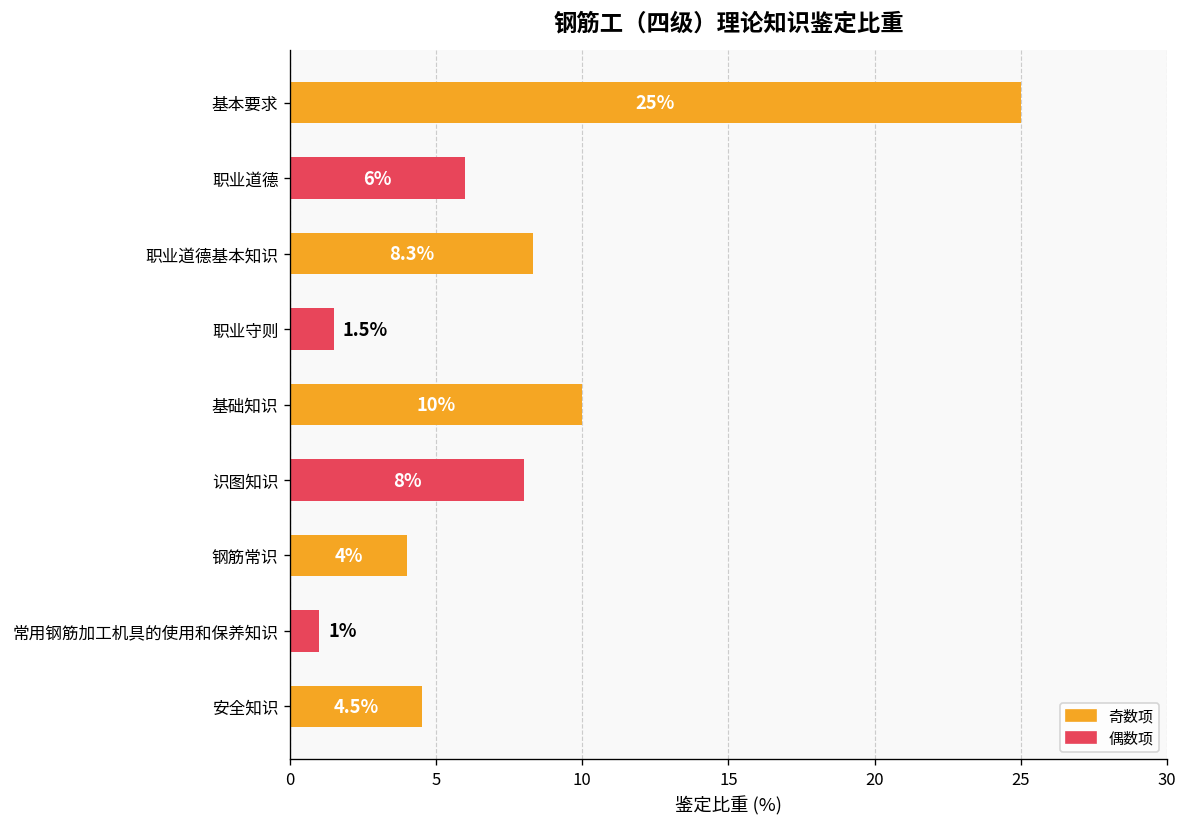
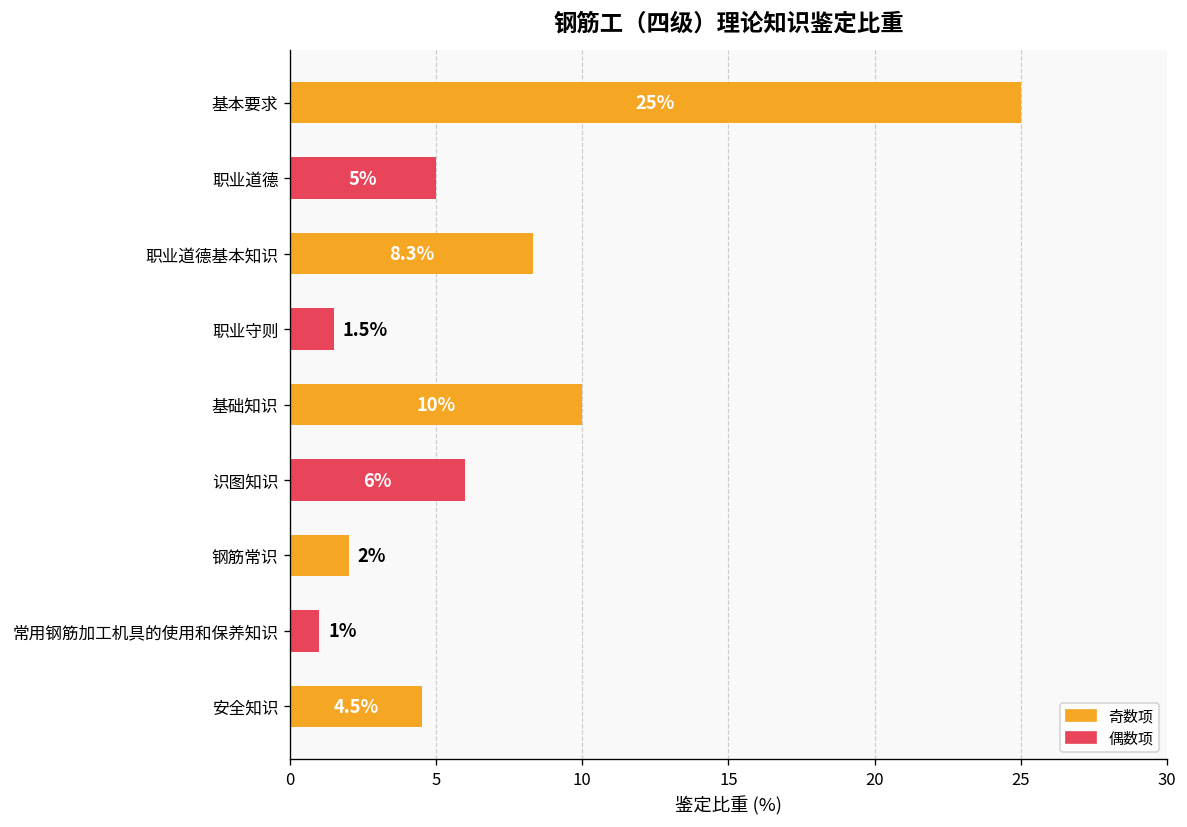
职业道德: 6% -> 5%
识图知识: 8% -> 6%
钢筋常识: 4% -> 2%
